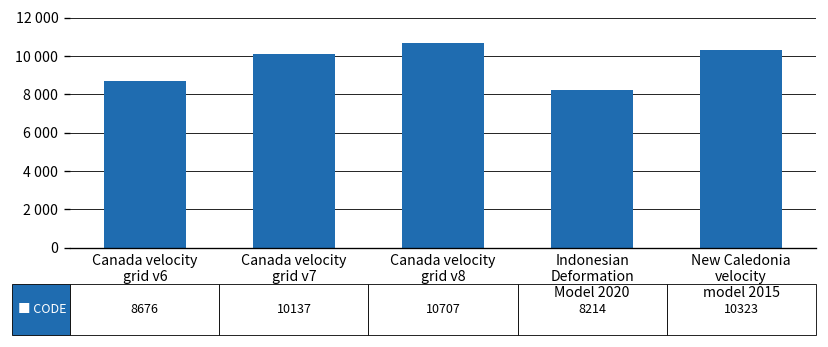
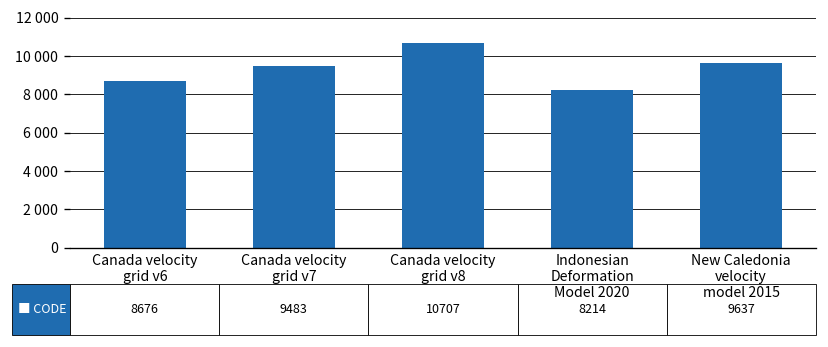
Canada velocity grid v7: 10137 -> 9483
New Caledonia velocity model 2015: 10323 -> 9637
